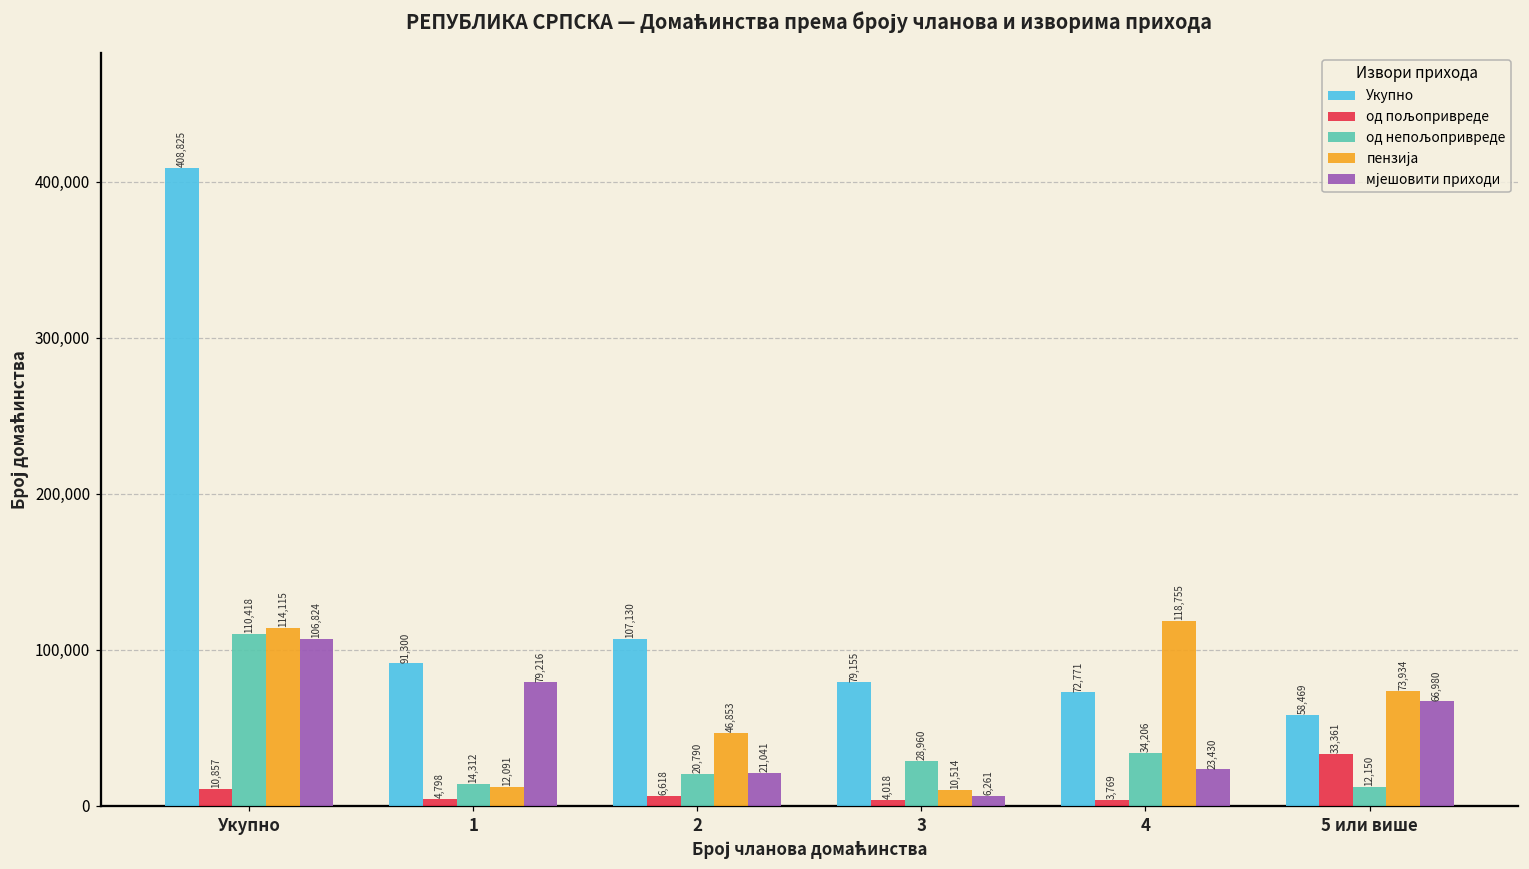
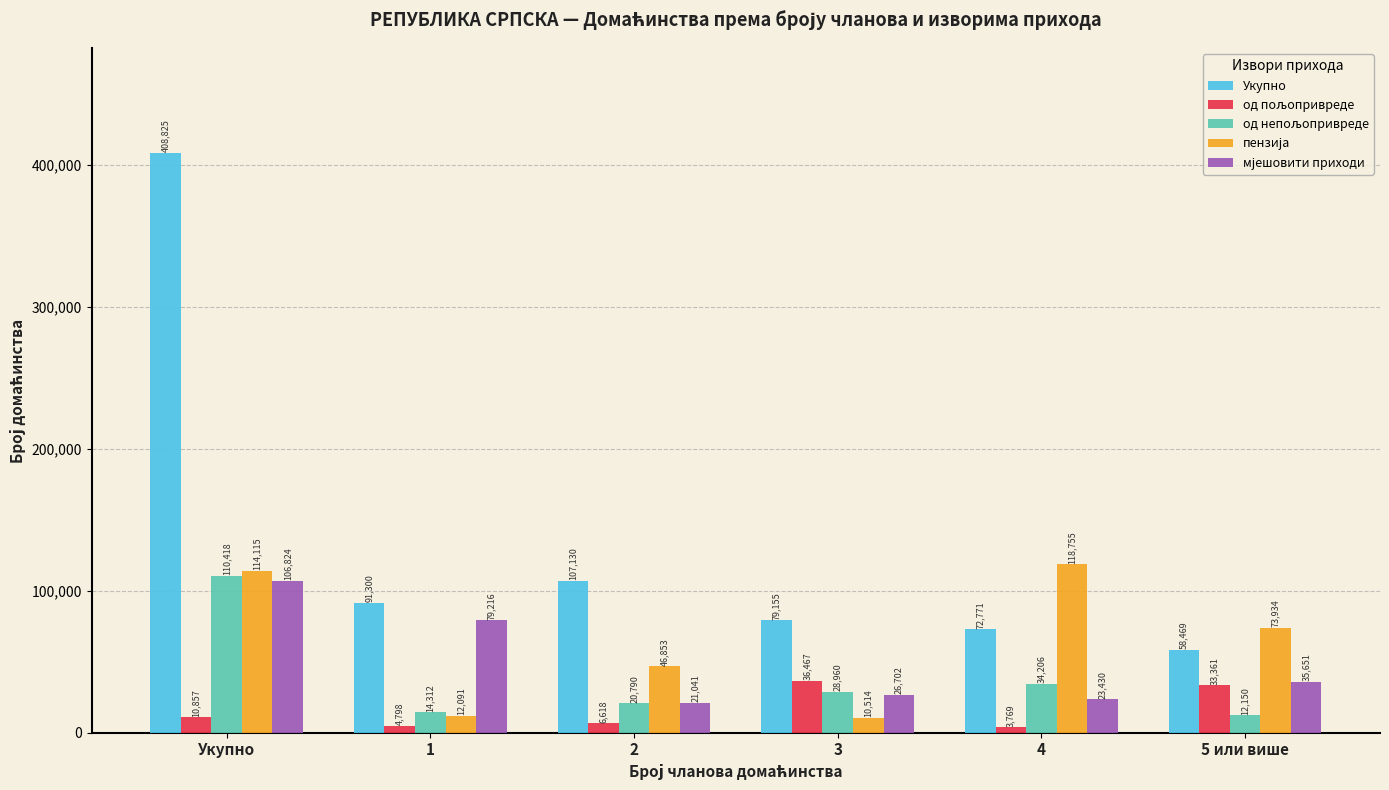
од пољопривреде, 3: 4,018 -> 36,467
мјешовити приходи, 3: 6,261 -> 26,702
мјешовити приходи, 5 или више: 66,980 -> 35,651
